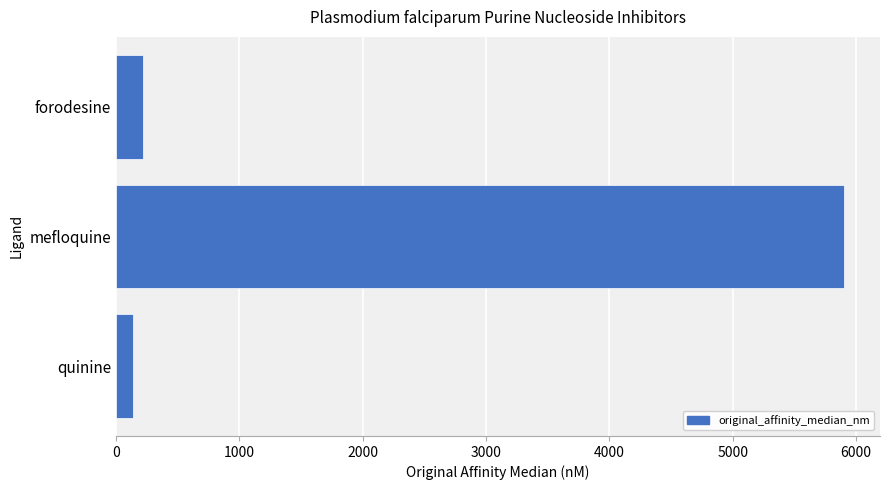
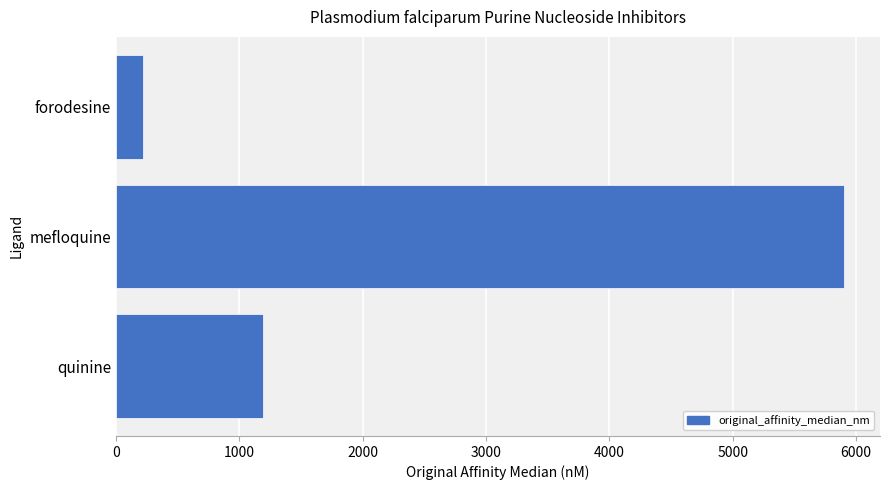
quinine: 140 -> 1190
